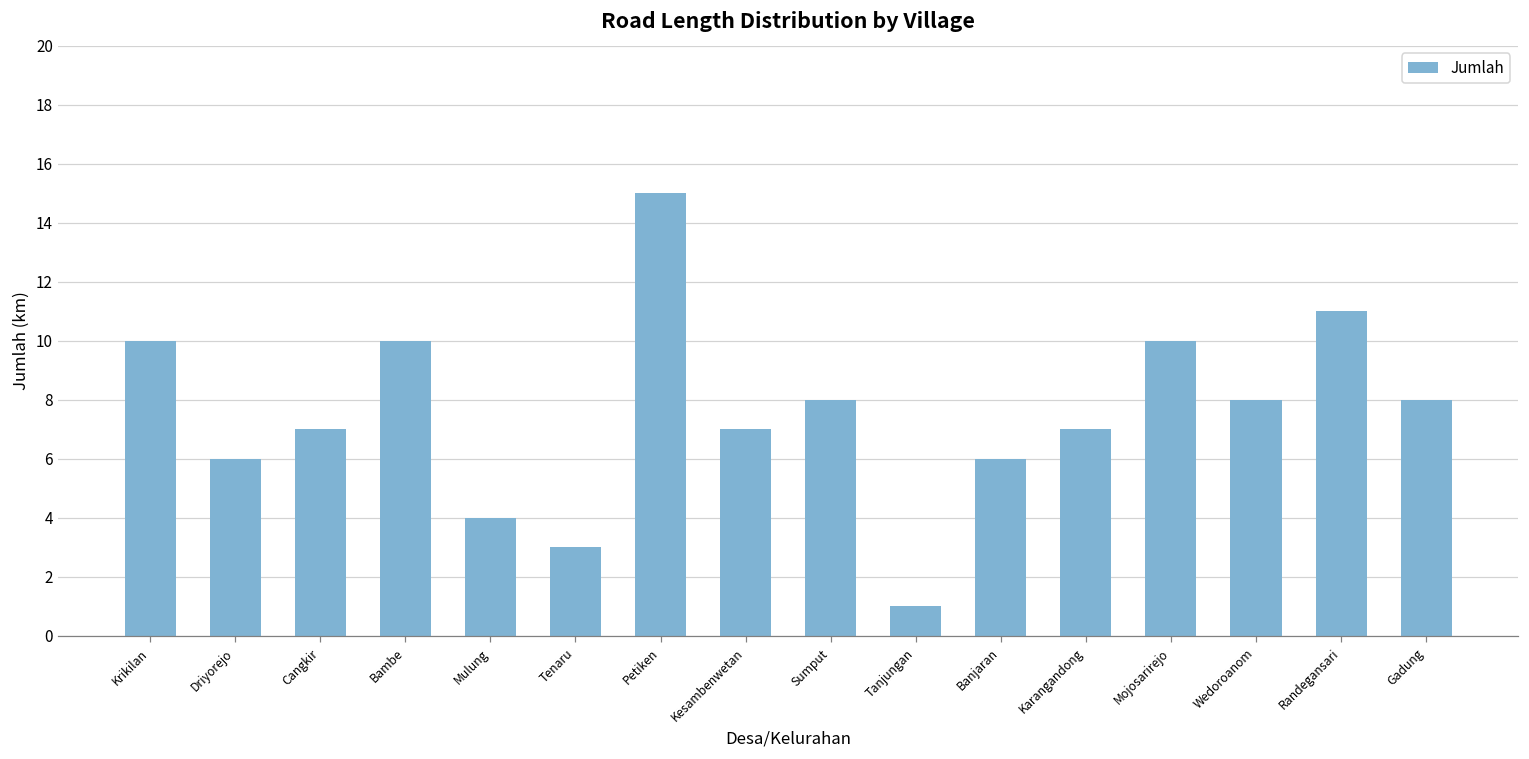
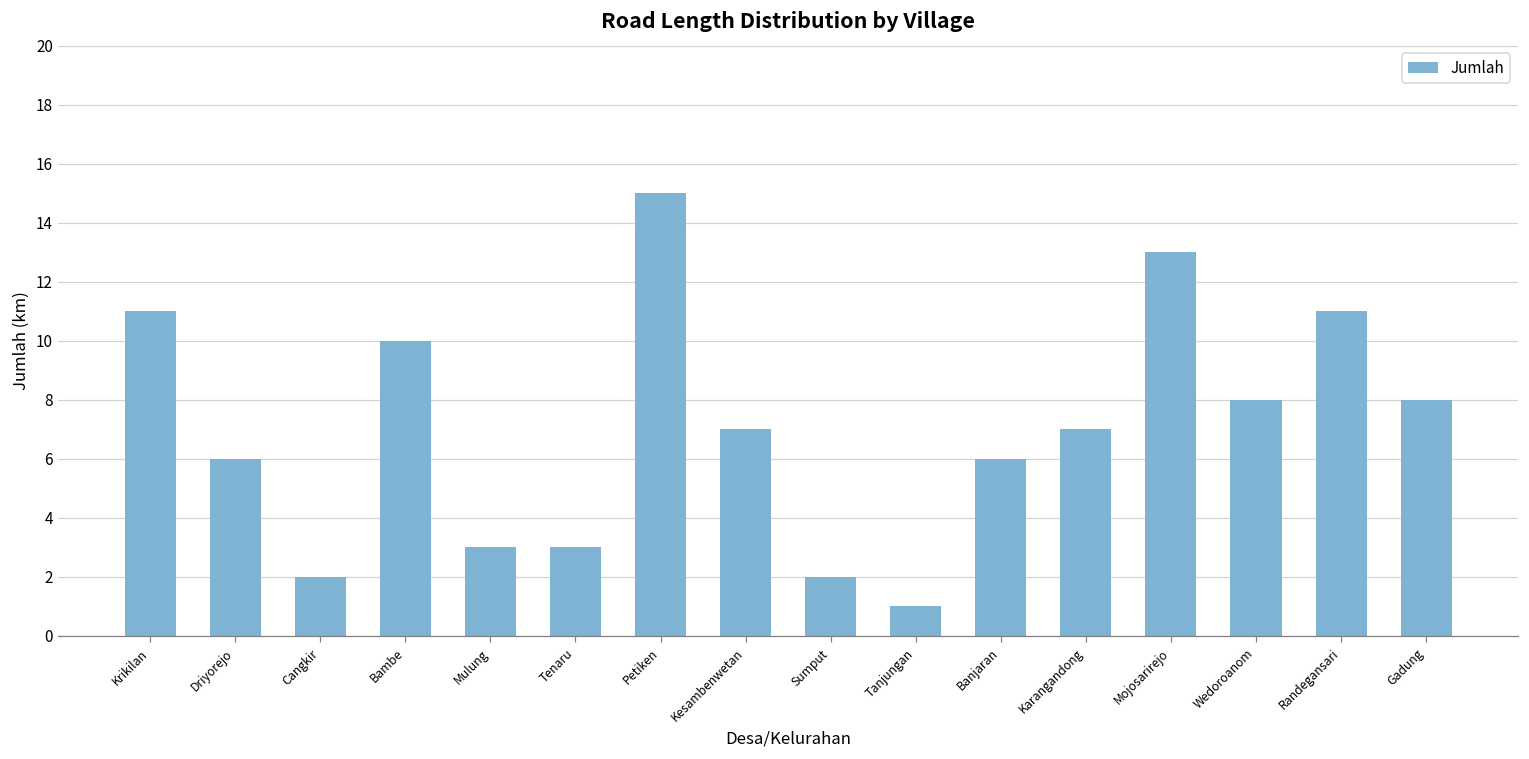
Krikilan: 10 -> 11
Cangkir: 7 -> 2
Mulung: 4 -> 3
Sumput: 8 -> 2
Mojosarirejo: 10 -> 13
